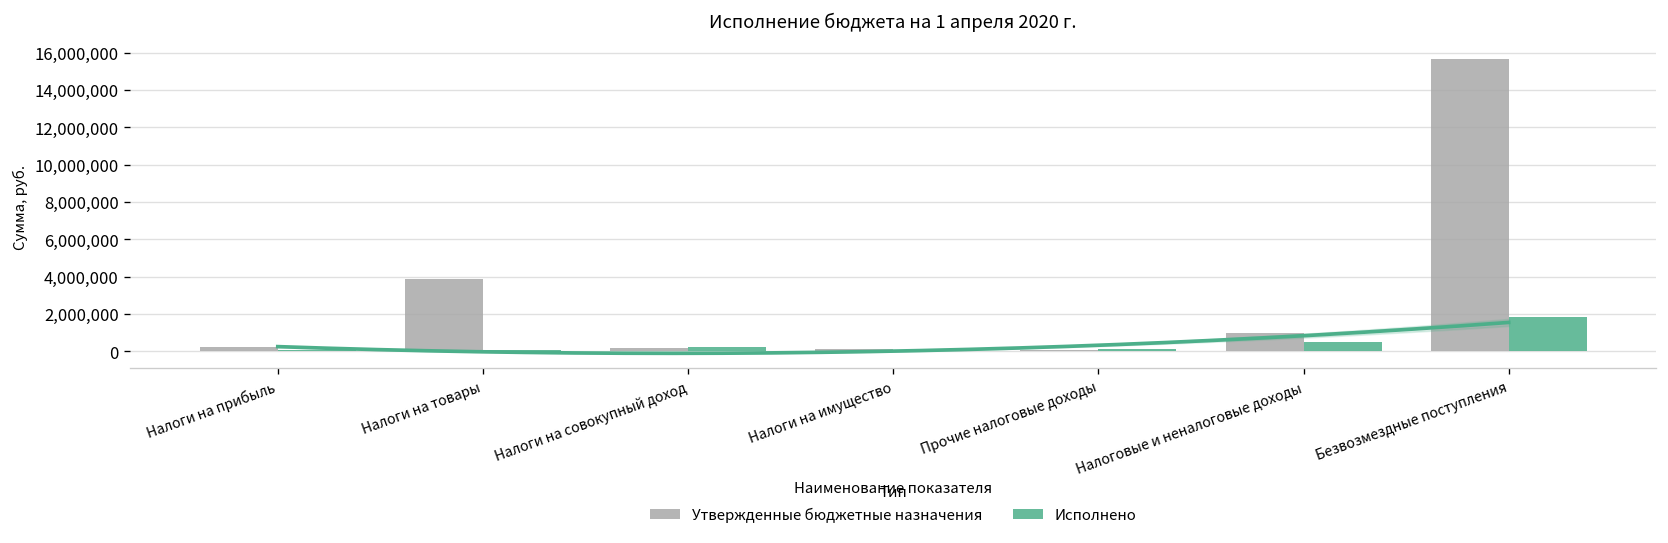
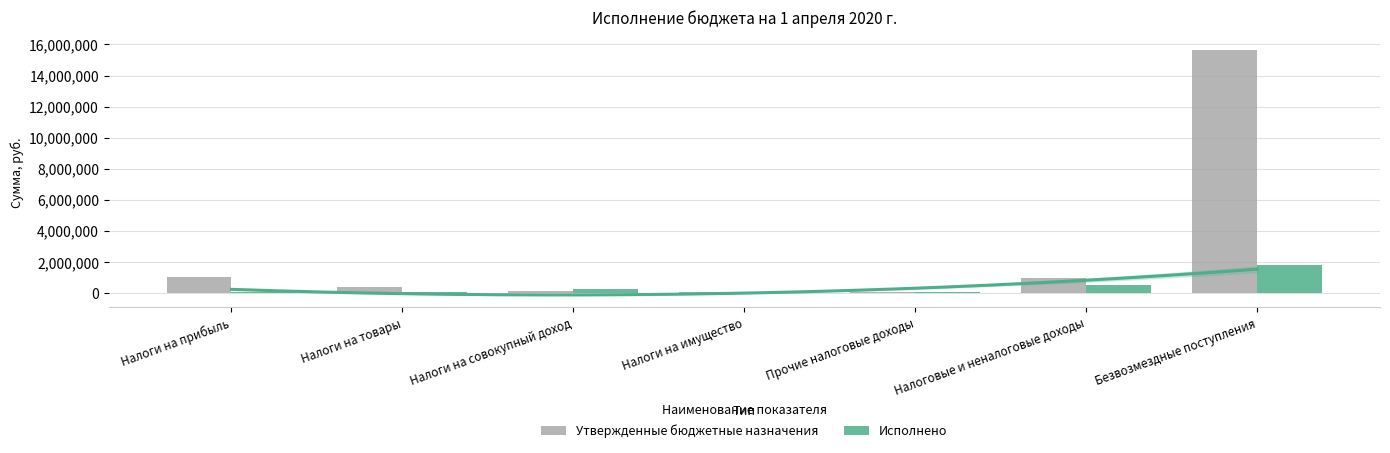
Утвержденные бюджетные назначения, Налоги на прибыль: 300,000 -> 1,000,000
Утвержденные бюджетные назначения, Налоги на товары: 3,900,000 -> 400,000
